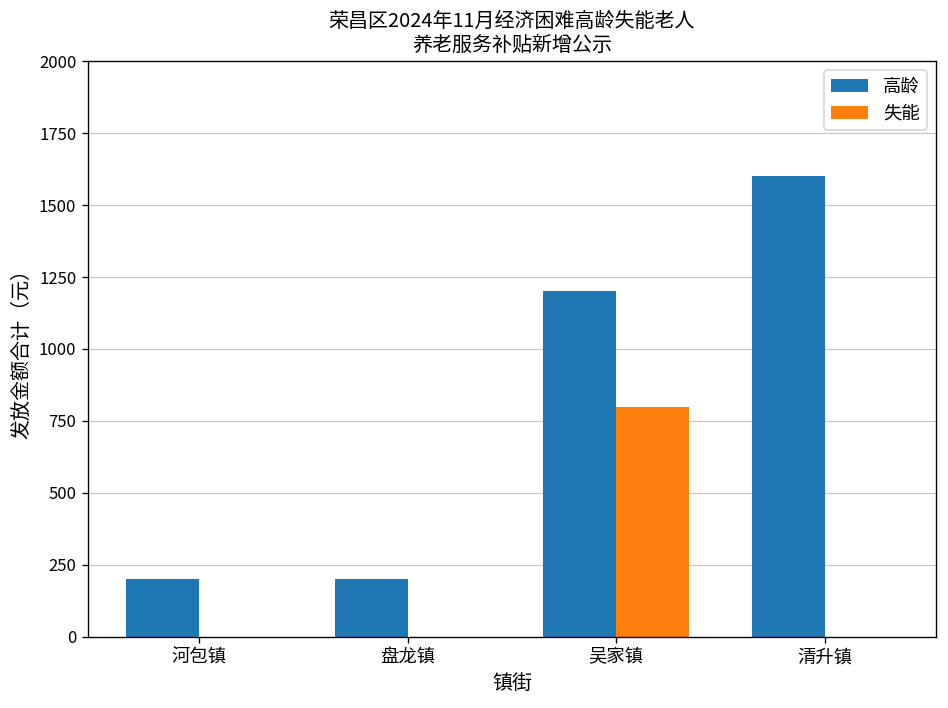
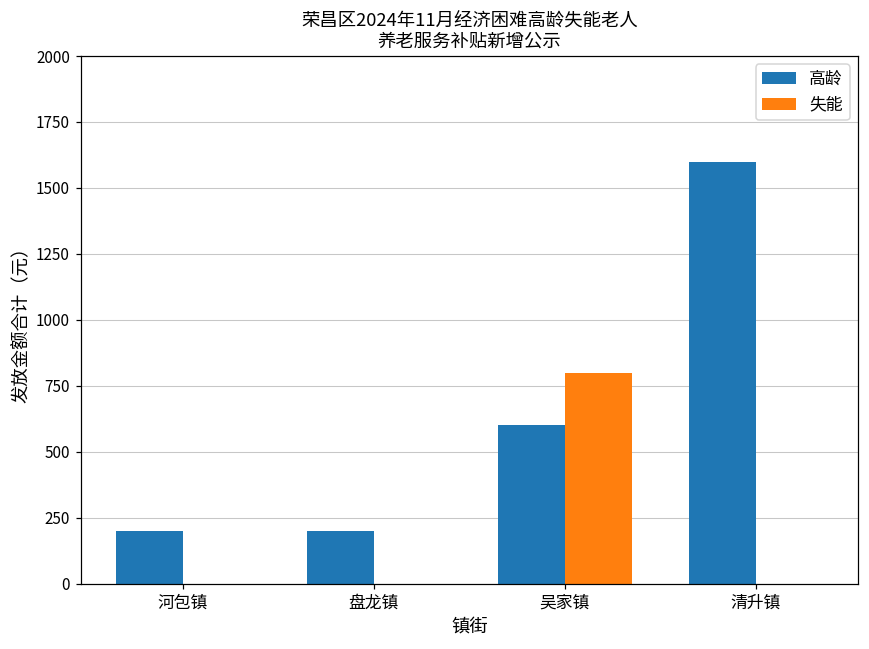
高龄, 吴家镇: 1200 -> 600
